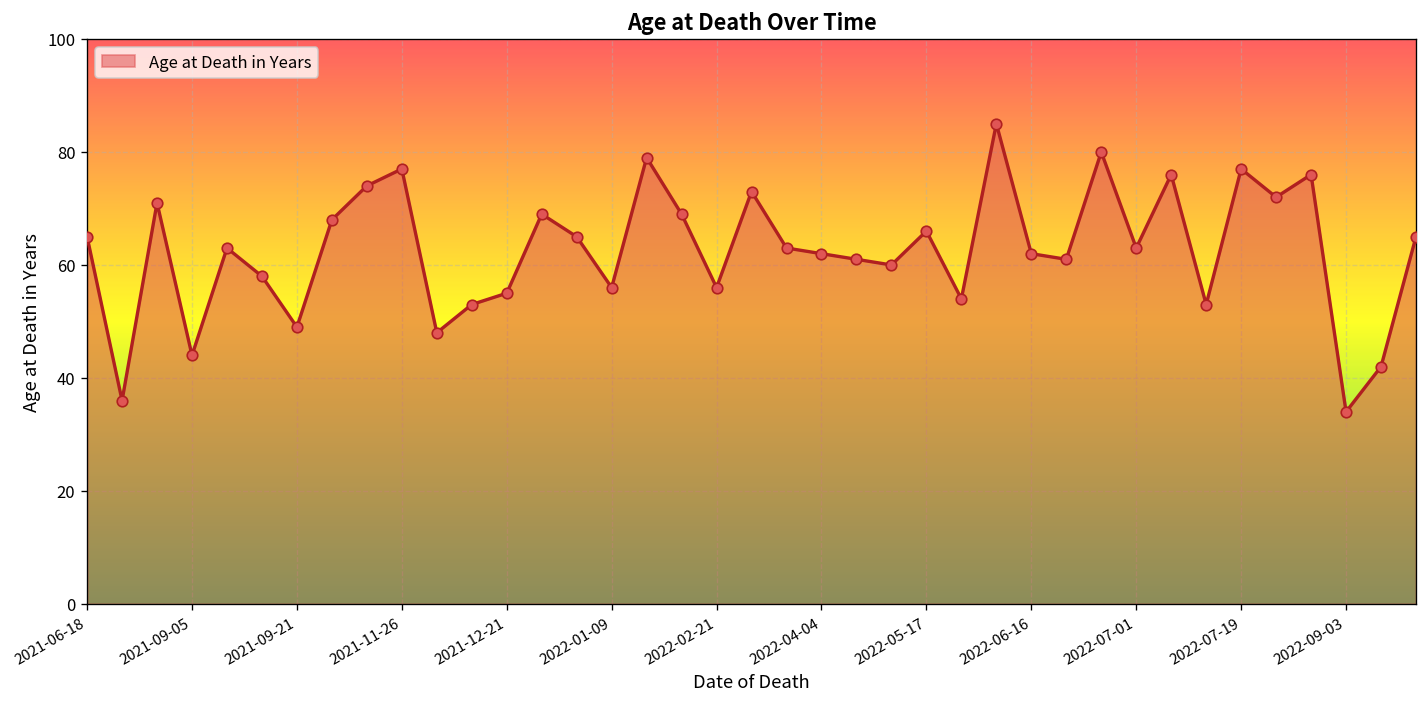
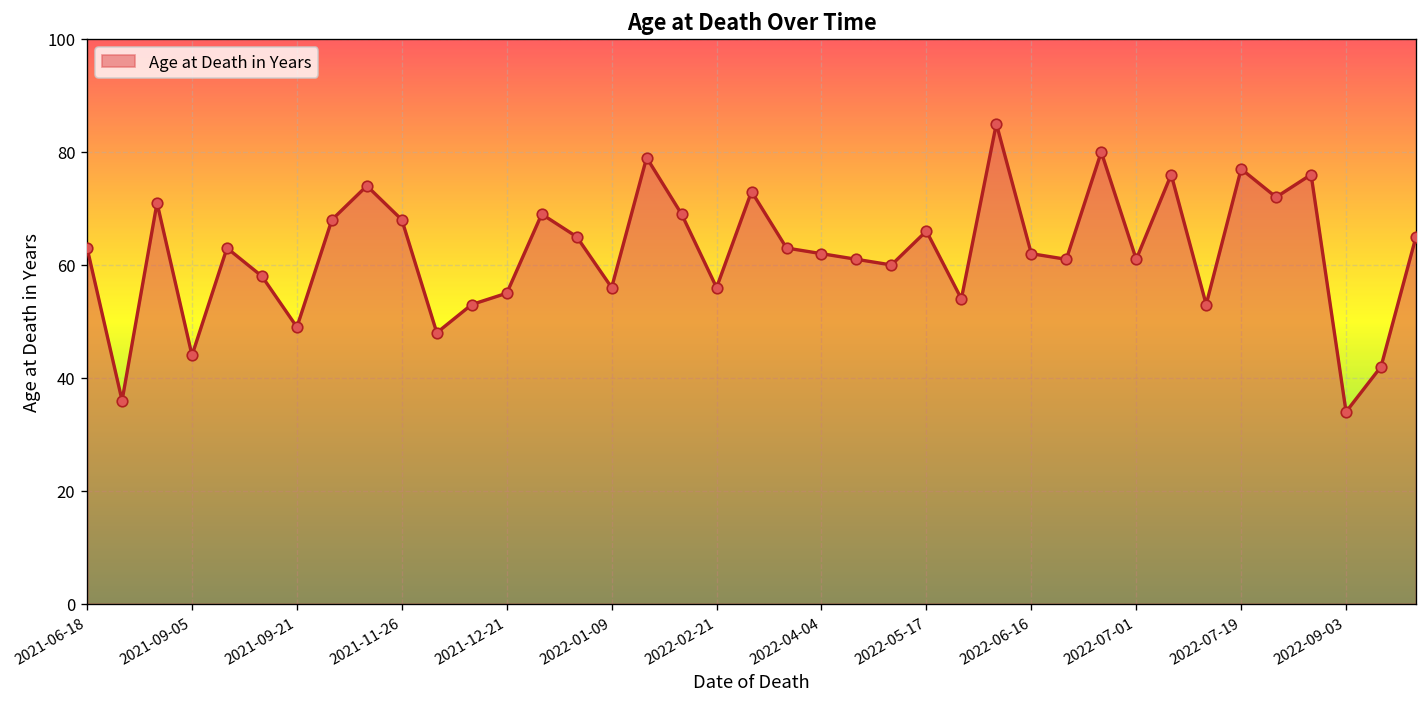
2021-06-18: 65 -> 63
2021-11-26: 77 -> 68
2022-07-01: 63 -> 61
